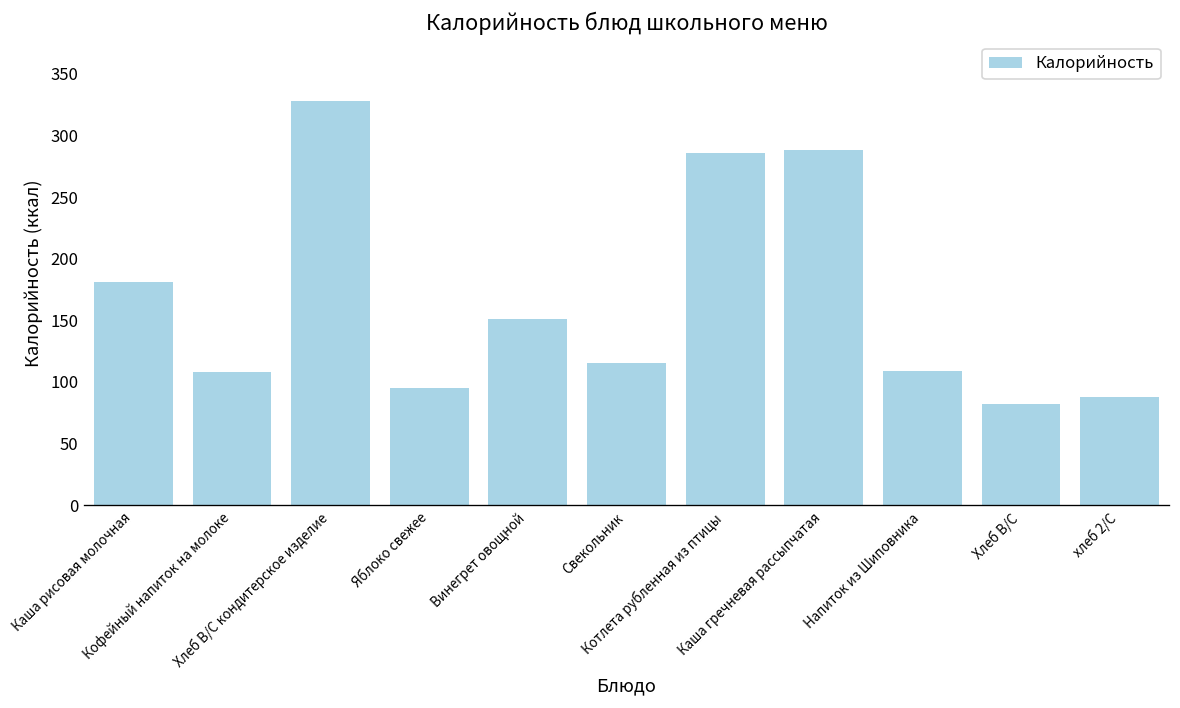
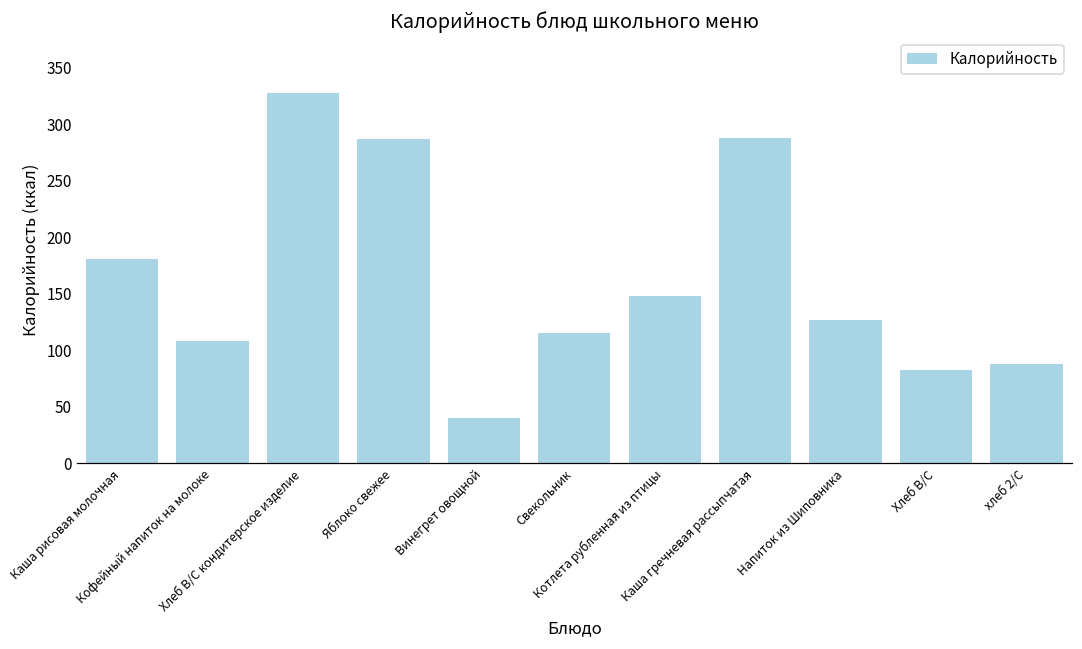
Яблоко свежее: 95 -> 287
Винегрет овощной: 151 -> 40
Котлета рубленная из птицы: 286 -> 148
Напиток из Шиповника: 109 -> 127
